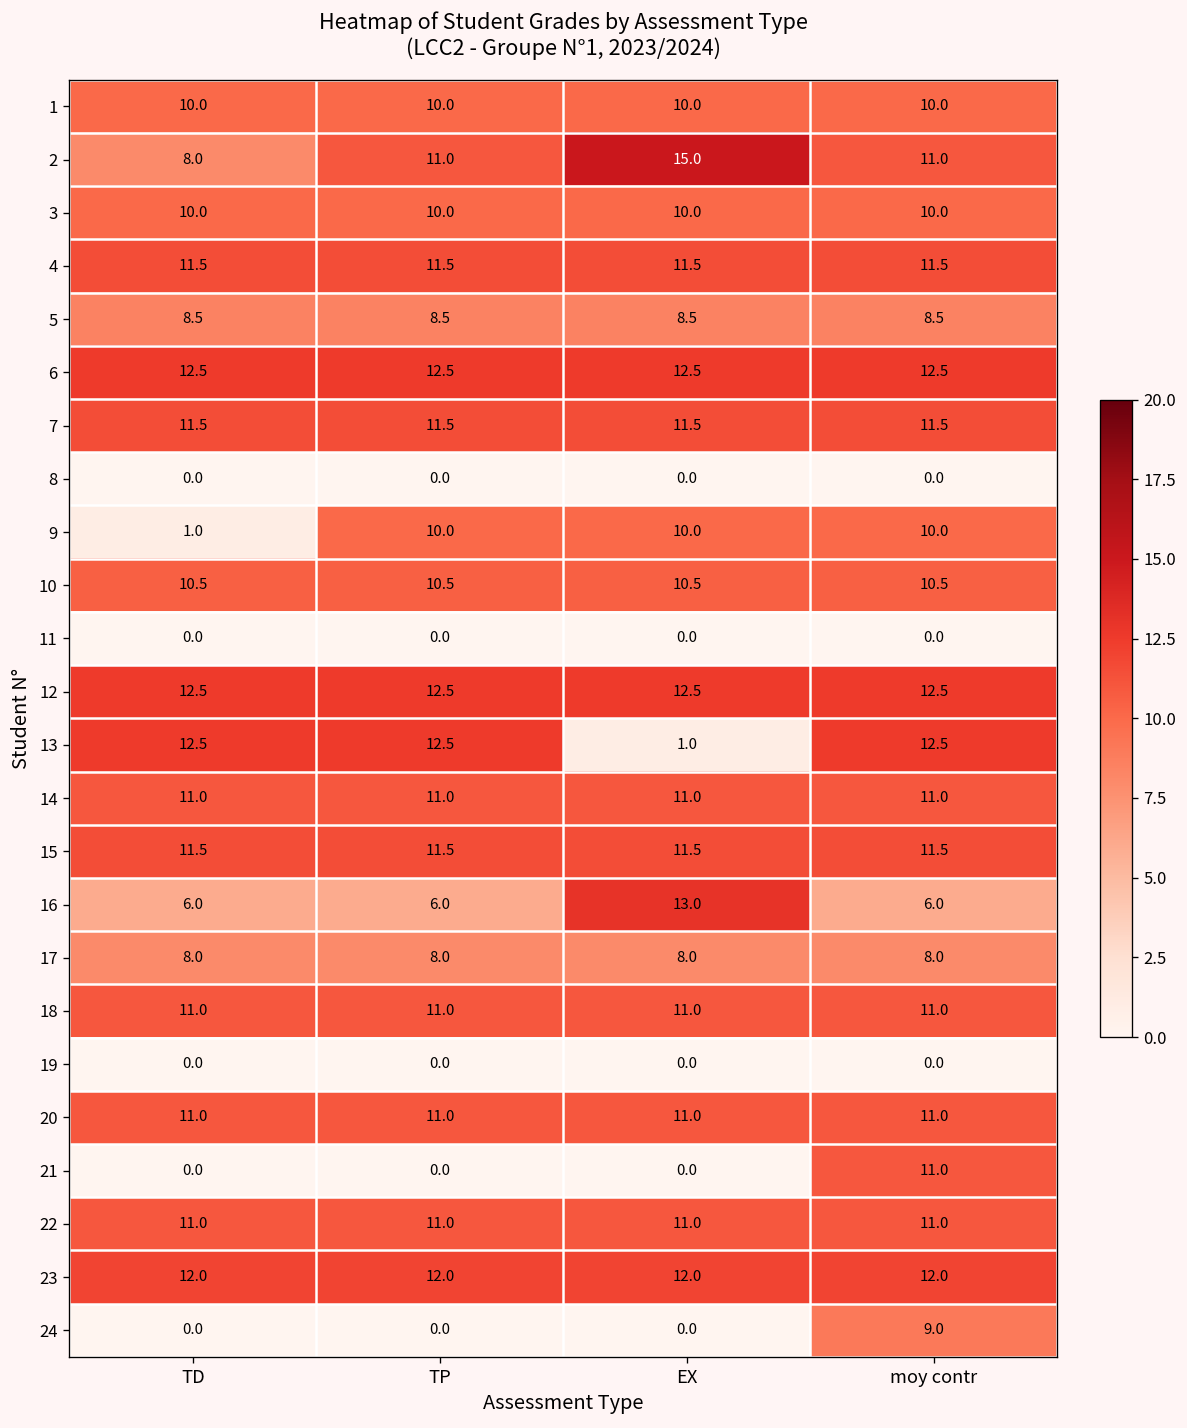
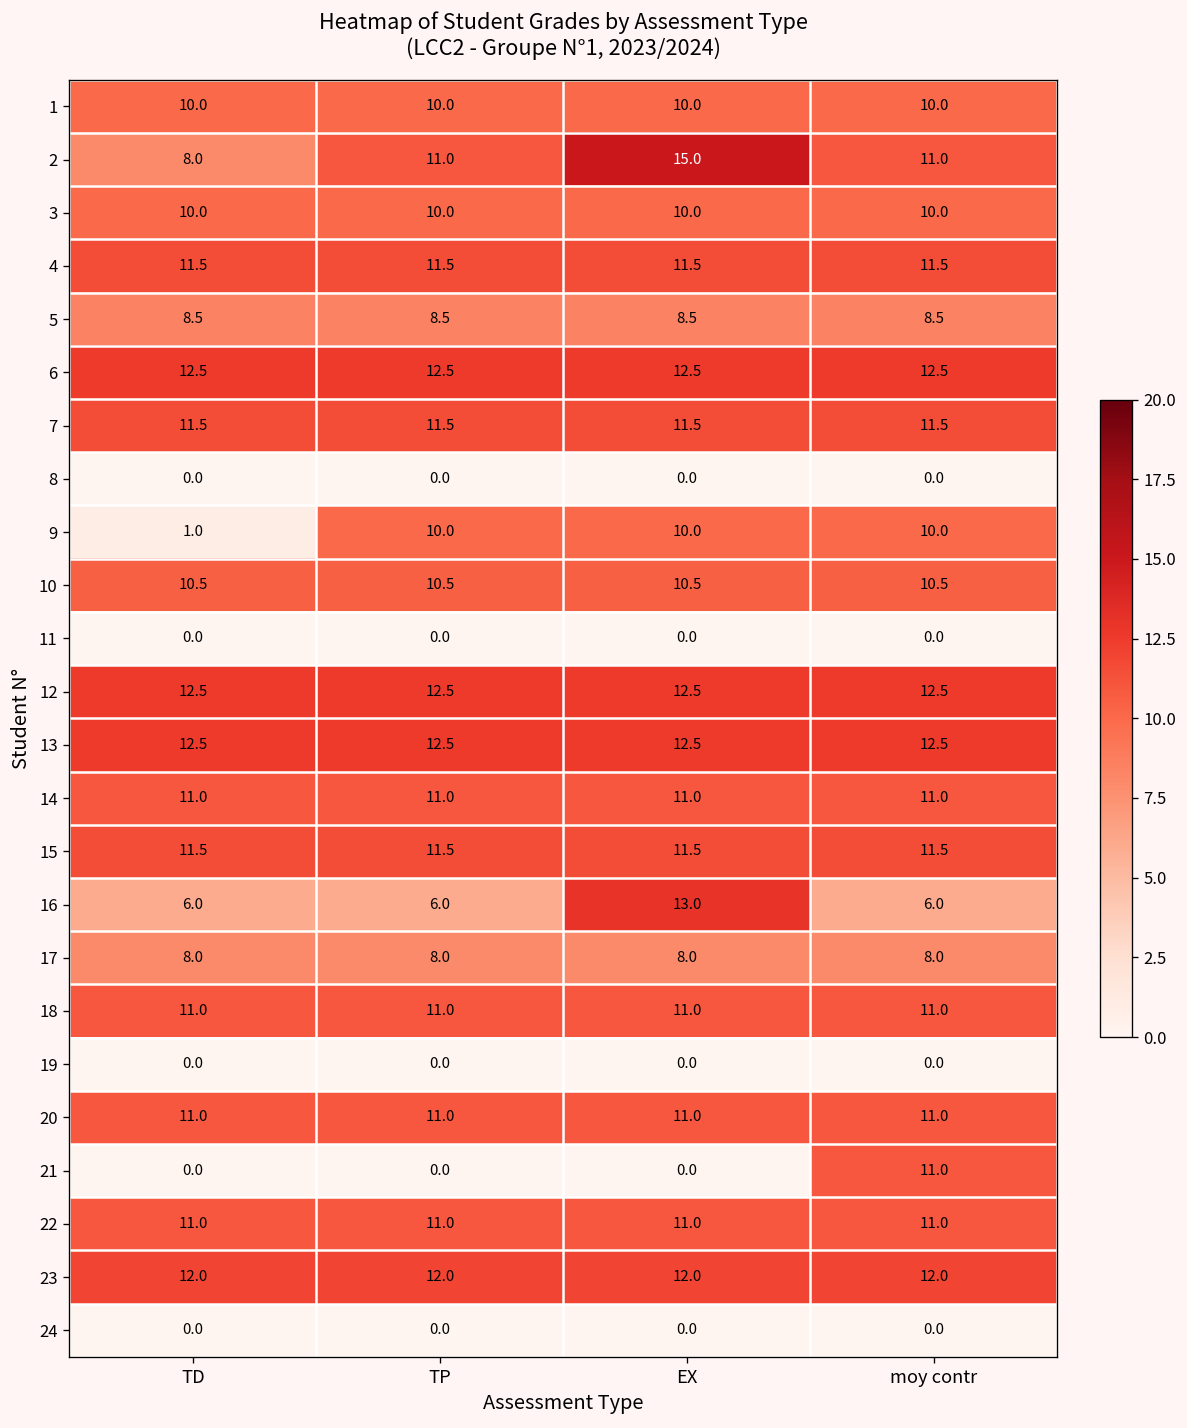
13, EX: 1.0 -> 12.5
24, moy contr: 9.0 -> 0.0
